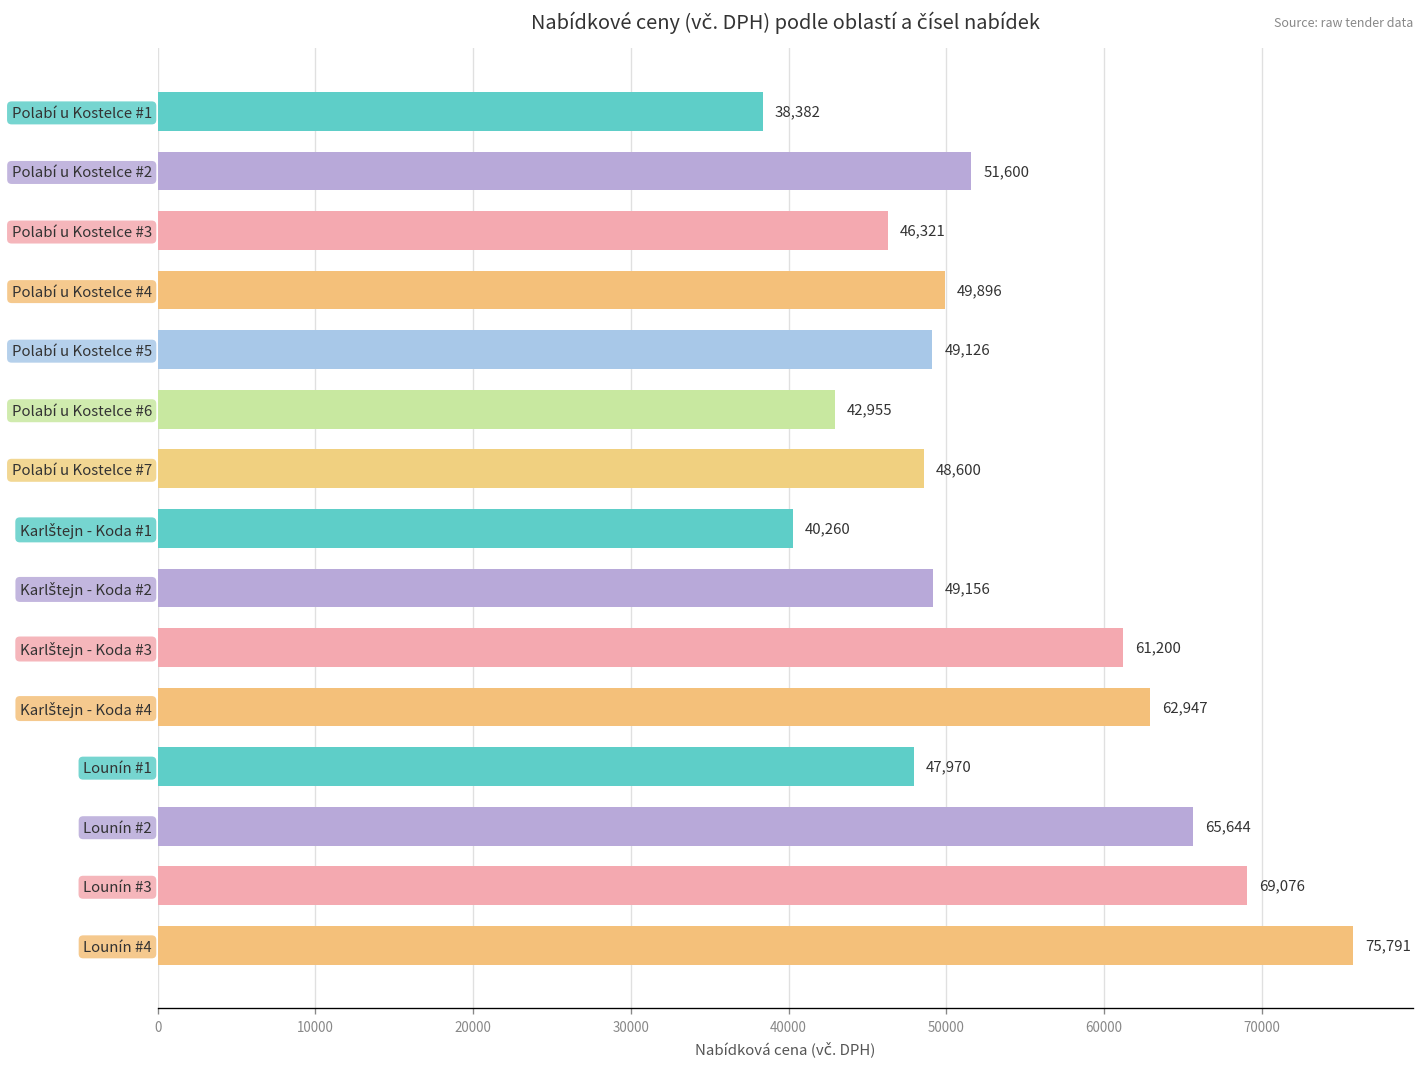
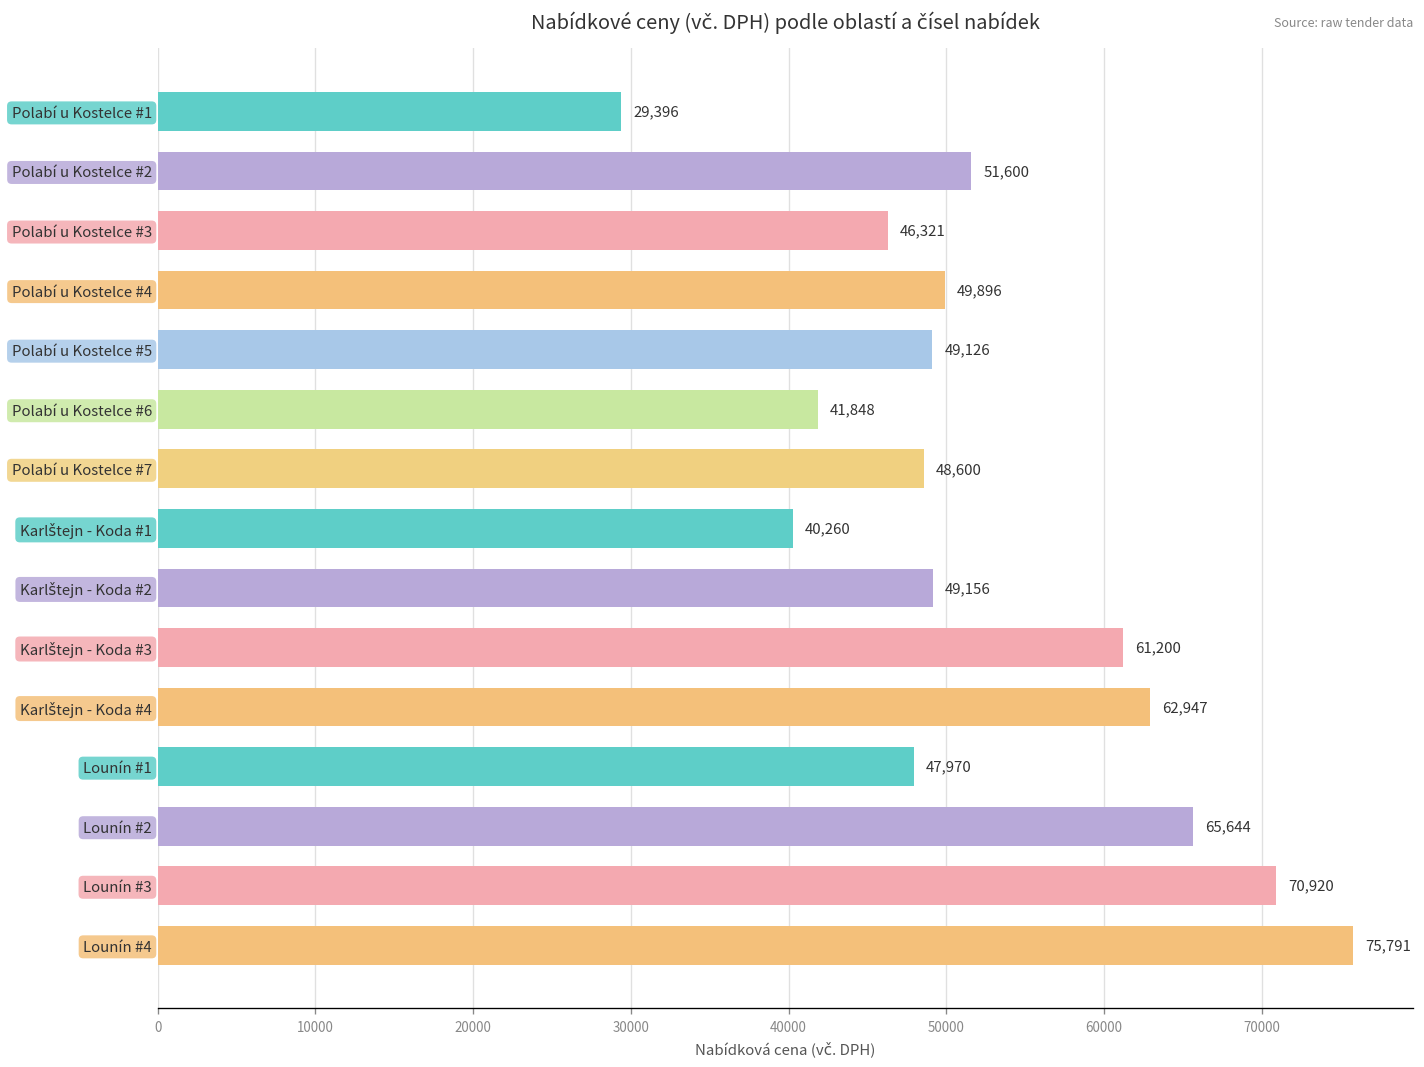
Polabí u Kostelce #1: 38,382 -> 29,396
Polabí u Kostelce #6: 42,955 -> 41,848
Lounín #3: 69,076 -> 70,920
